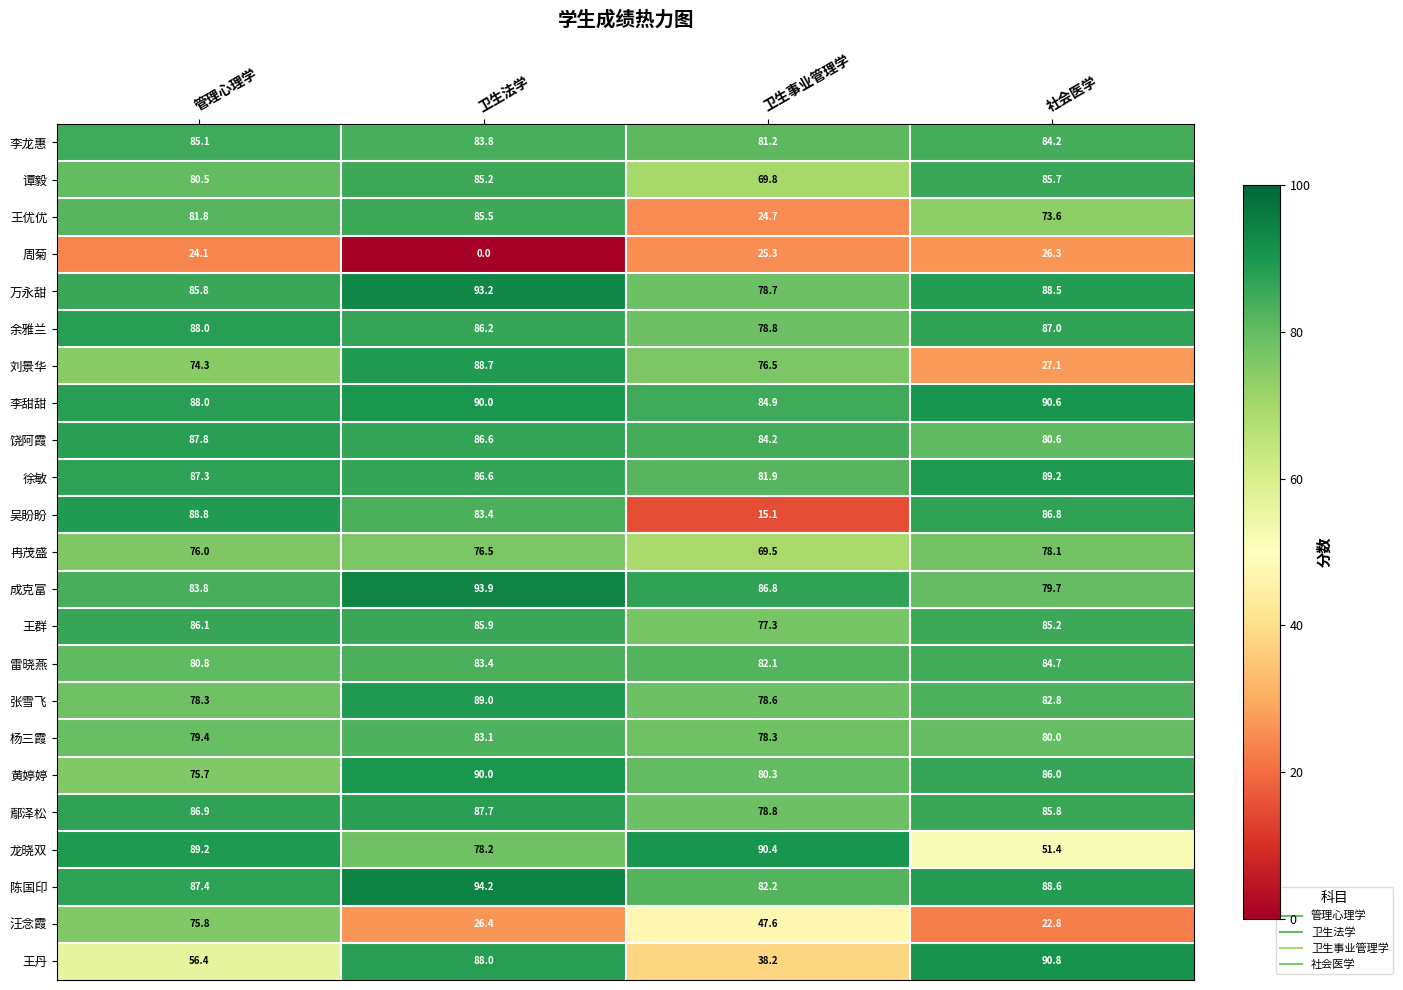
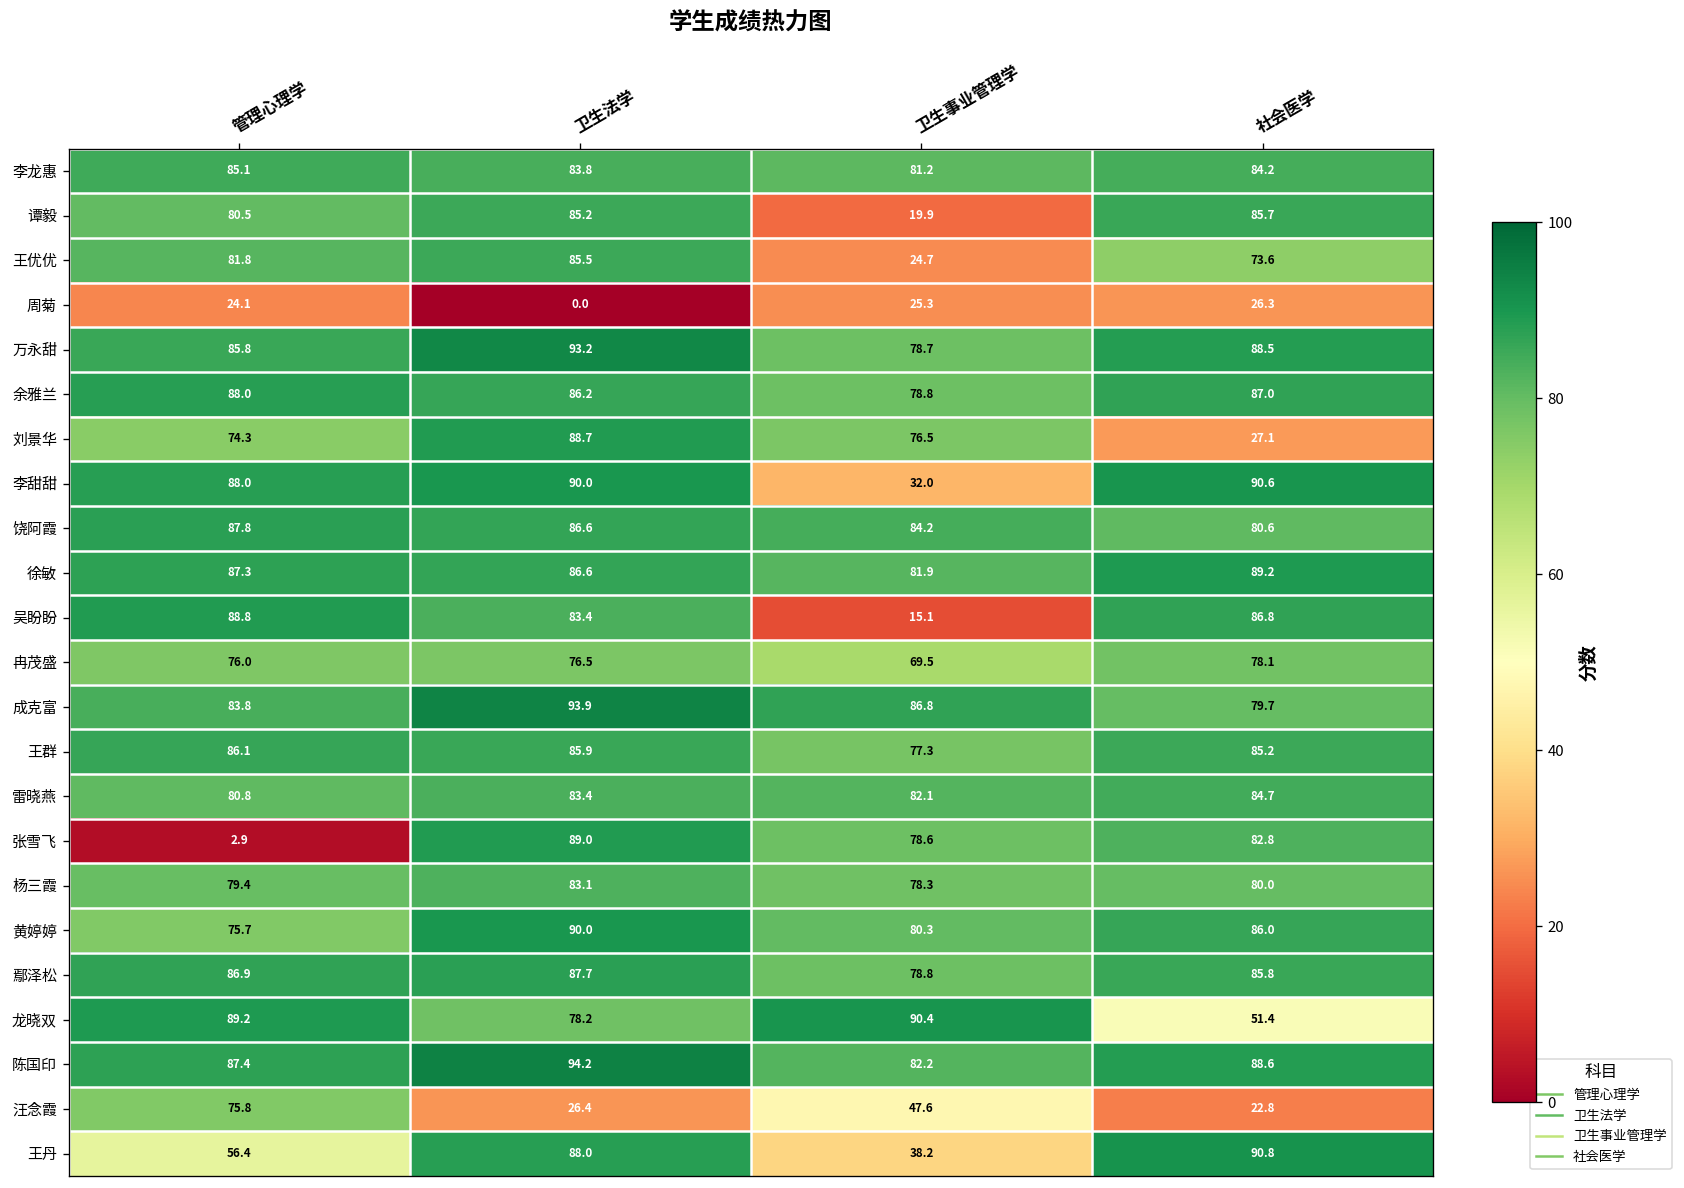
谭毅, 卫生事业管理学: 69.8 -> 19.9
李甜甜, 卫生事业管理学: 84.9 -> 32.0
张雪飞, 管理心理学: 78.3 -> 2.9
